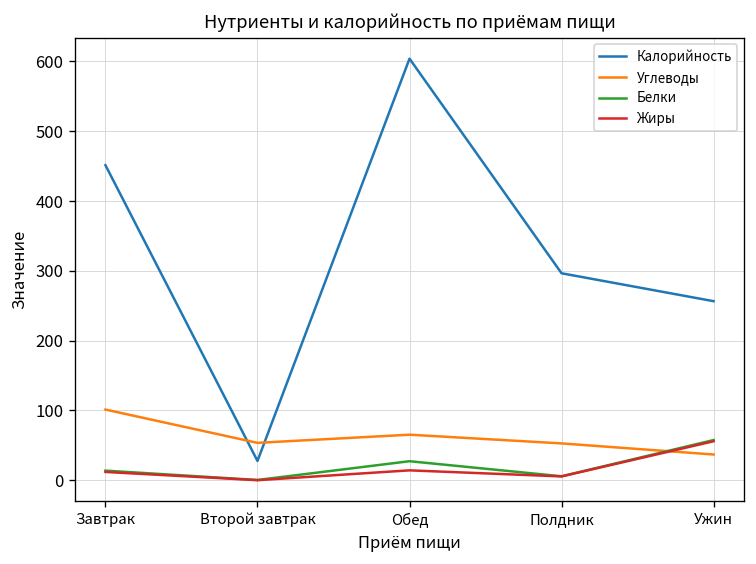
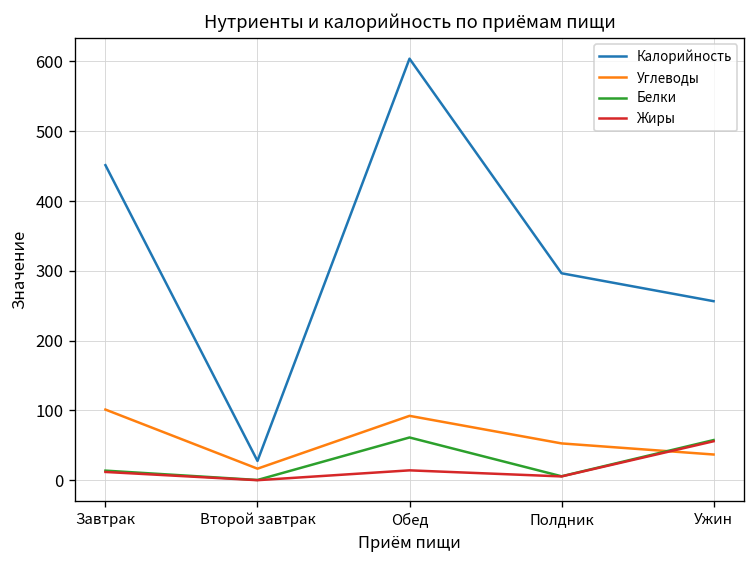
Углеводы, Второй завтрак: 50 -> 20
Углеводы, Обед: 70 -> 90
Белки, Обед: 30 -> 60
